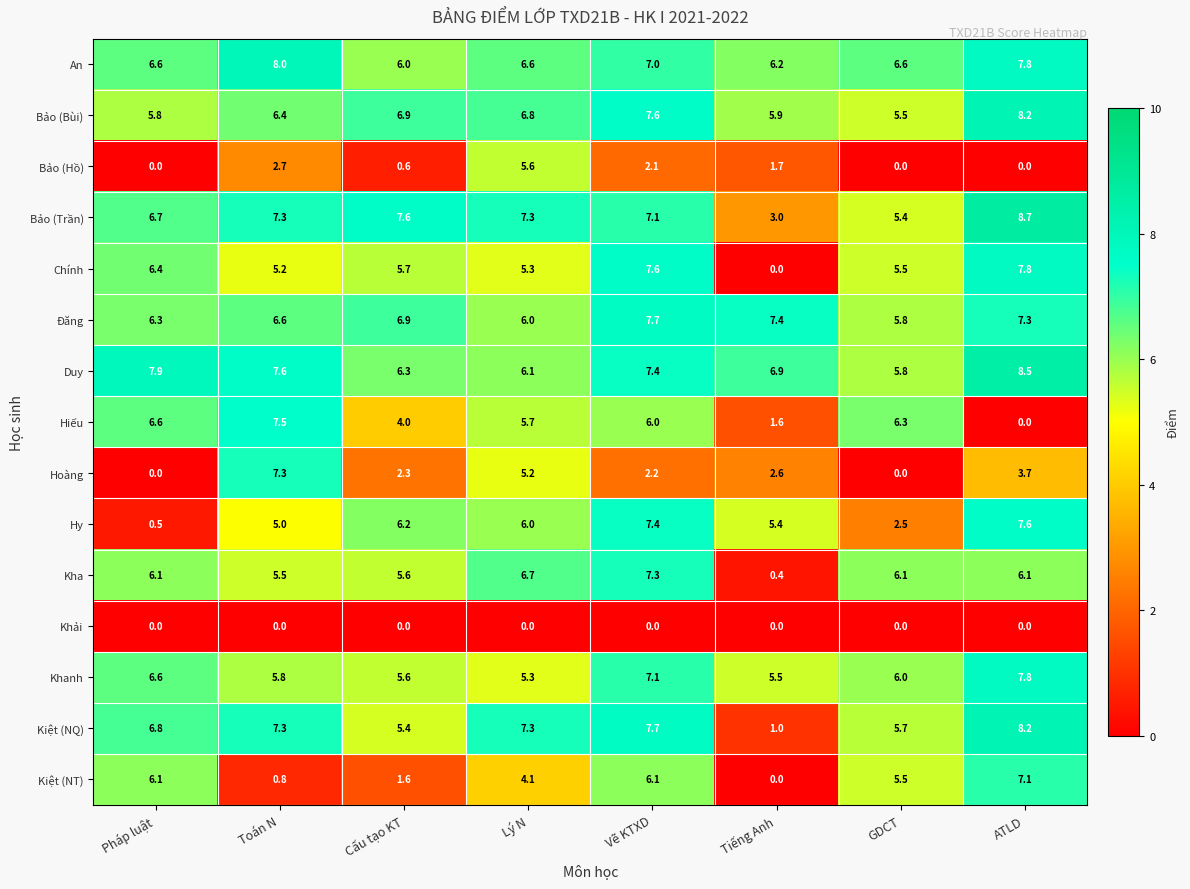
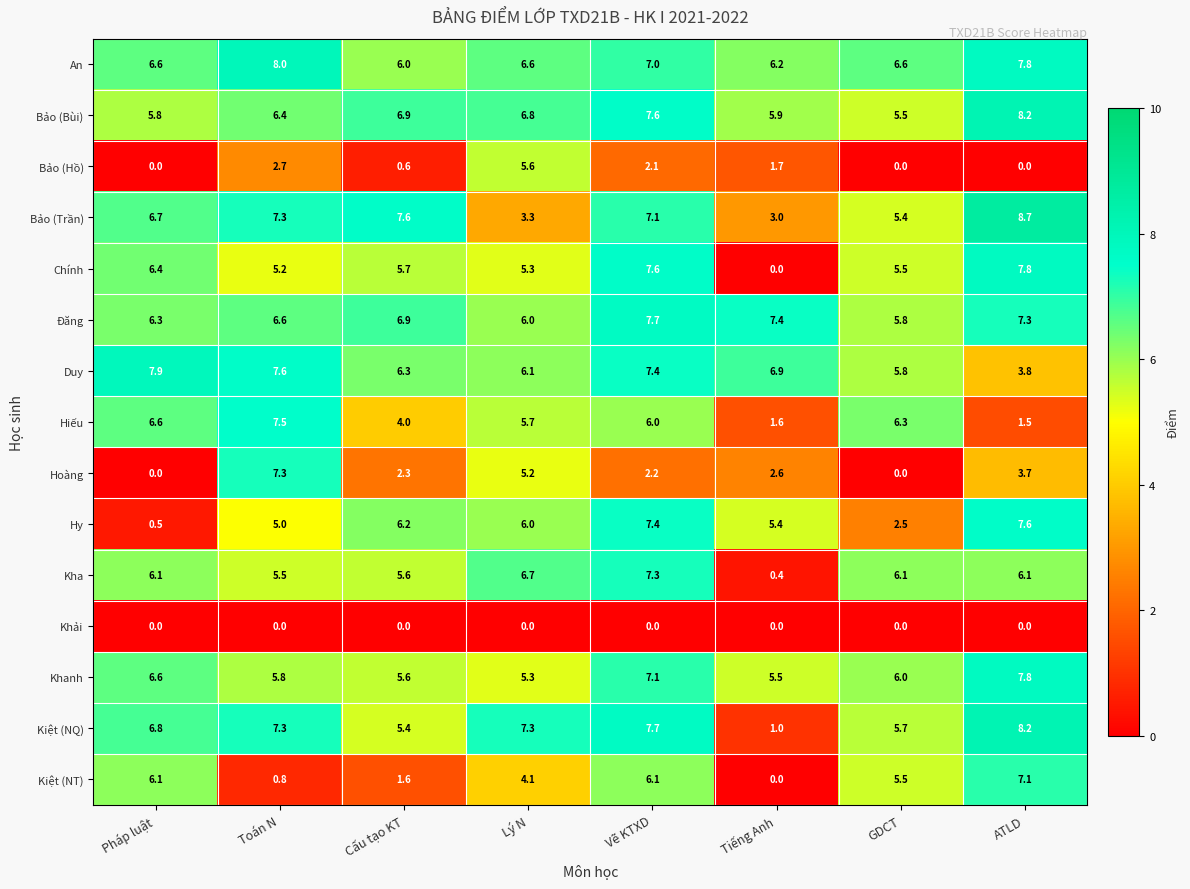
Bảo (Trần), Lý N: 7.3 -> 3.3
Duy, ATLD: 8.5 -> 3.8
Hiếu, ATLD: 0.0 -> 1.5
